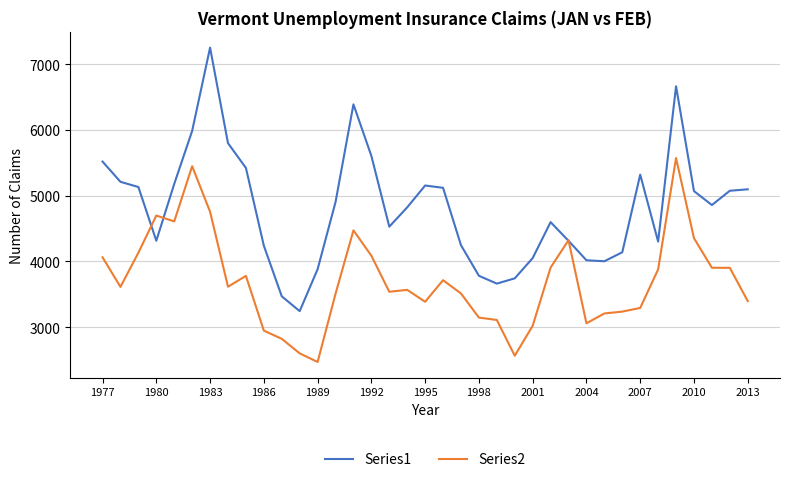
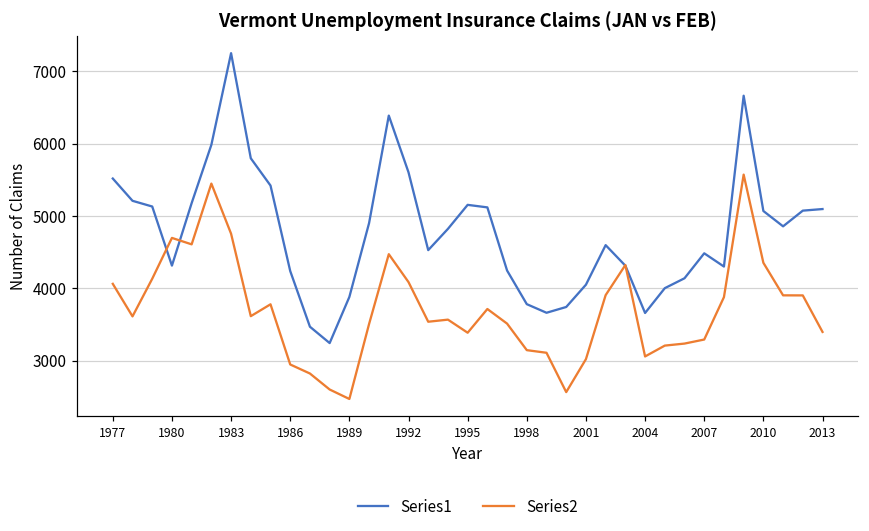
Series1, 2004: 4000 -> 3700
Series1, 2007: 5300 -> 4500
